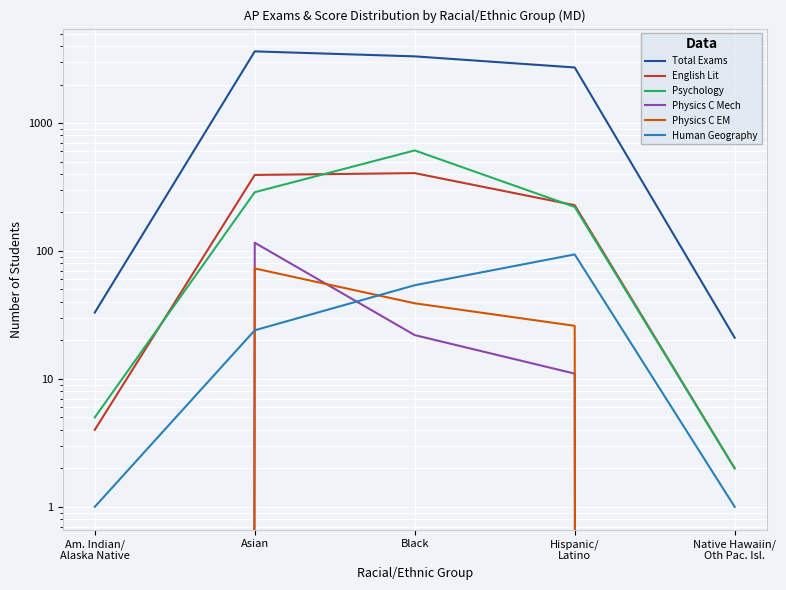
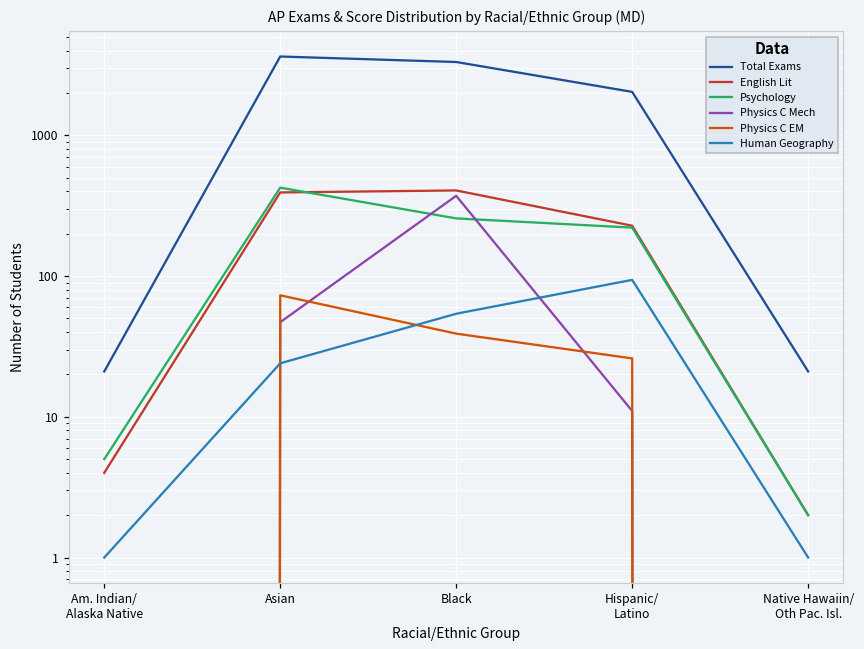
Total Exams, Am. Indian/ Alaska Native: 33 -> 21
Psychology, Asian: 290 -> 430
Physics C Mech, Asian: 120 -> 47
Psychology, Black: 600 -> 260
Physics C Mech, Black: 22 -> 370
Total Exams, Hispanic/ Latino: 2700 -> 2000
